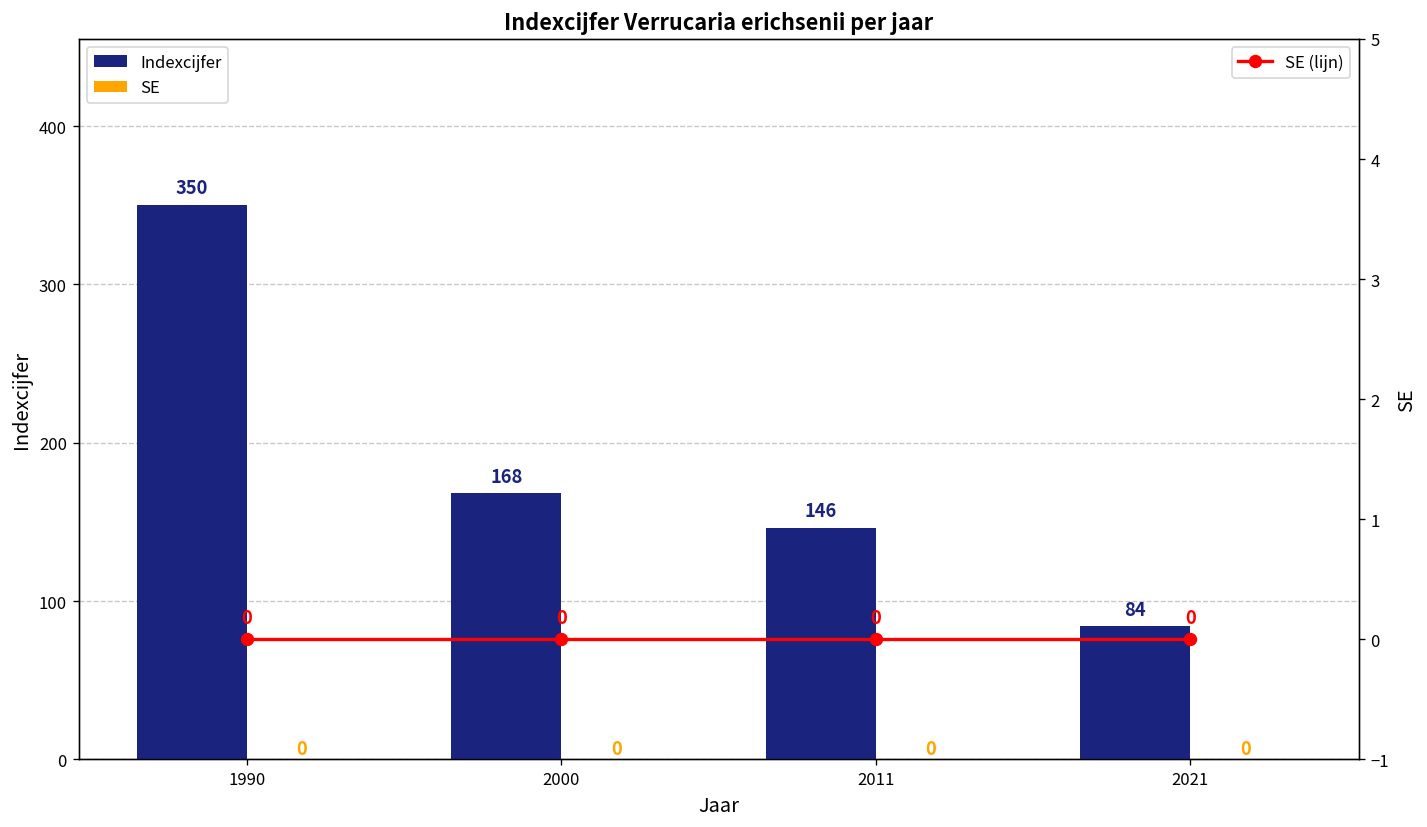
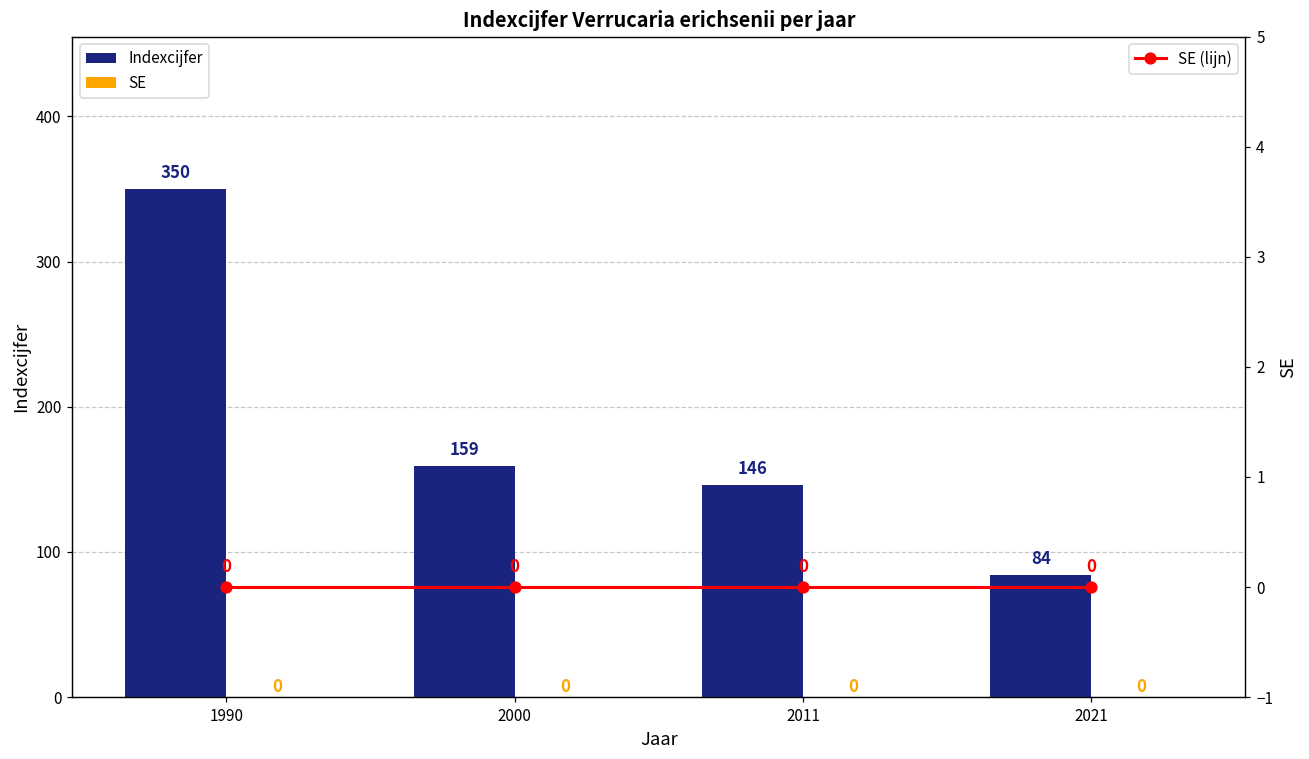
Indexcijfer, 2000: 168 -> 159
